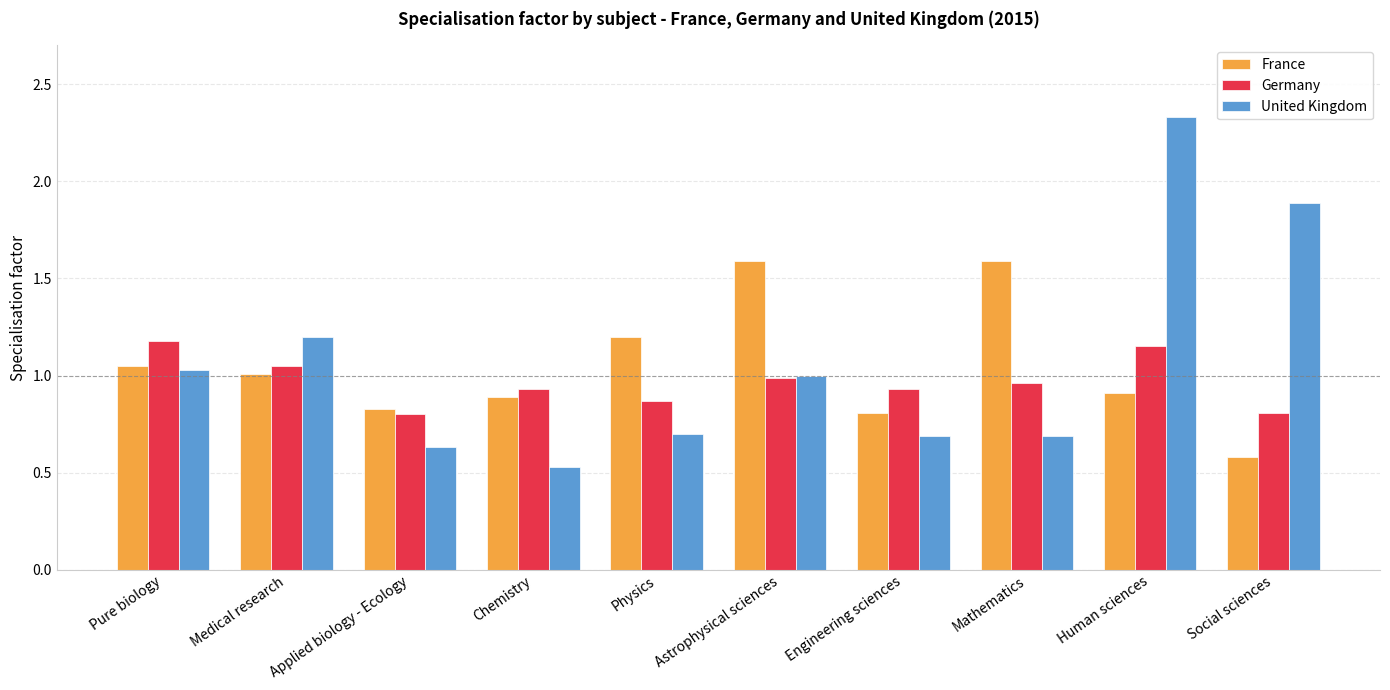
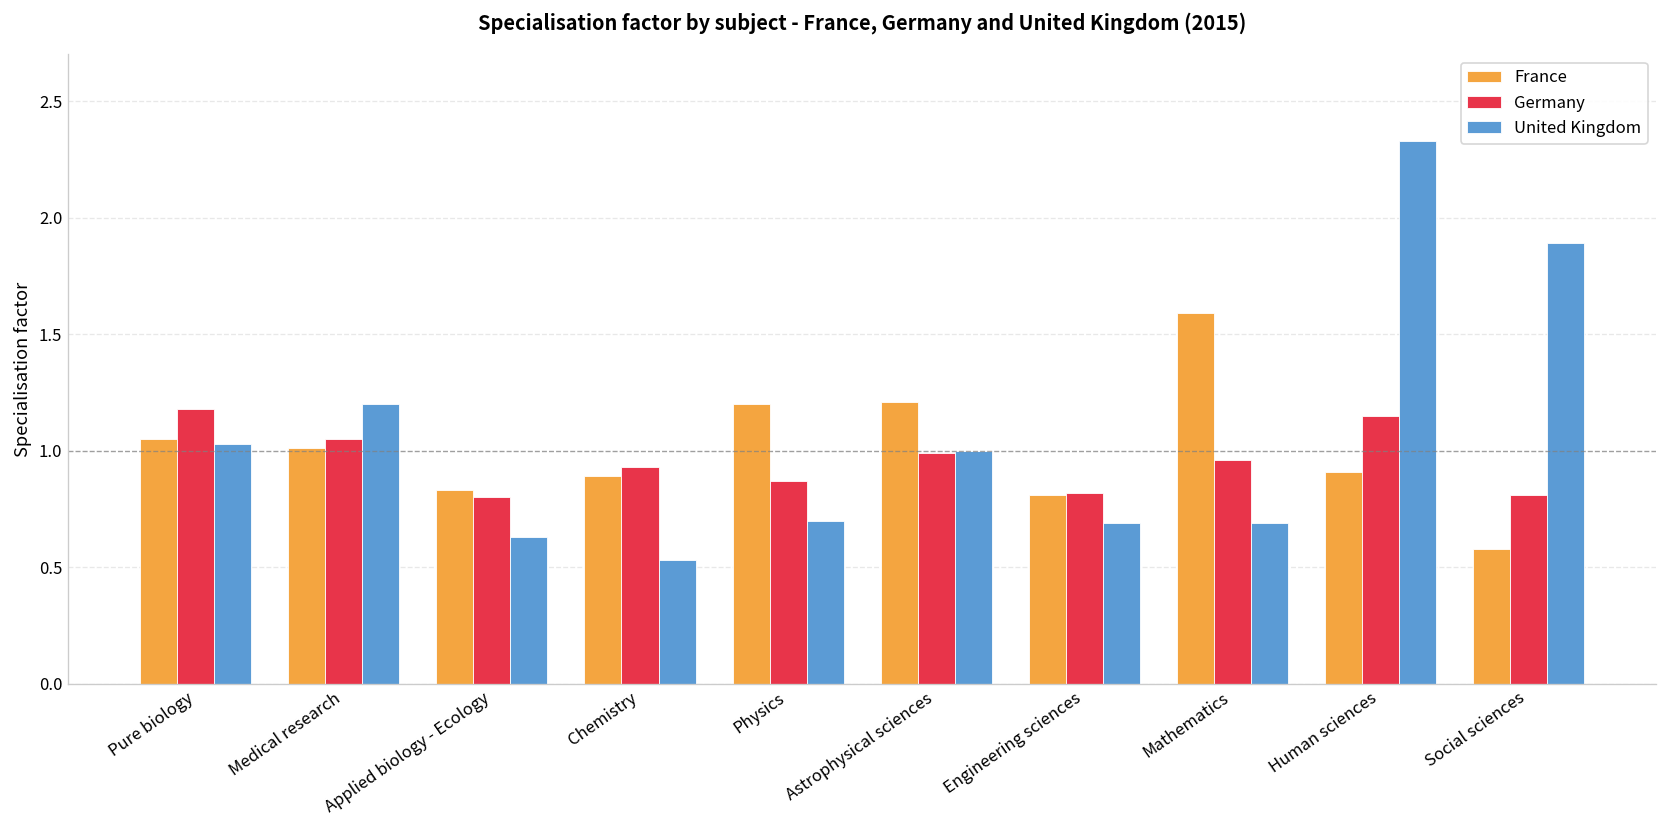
France, Astrophysical sciences: 1.59 -> 1.21
Germany, Engineering sciences: 0.93 -> 0.82
